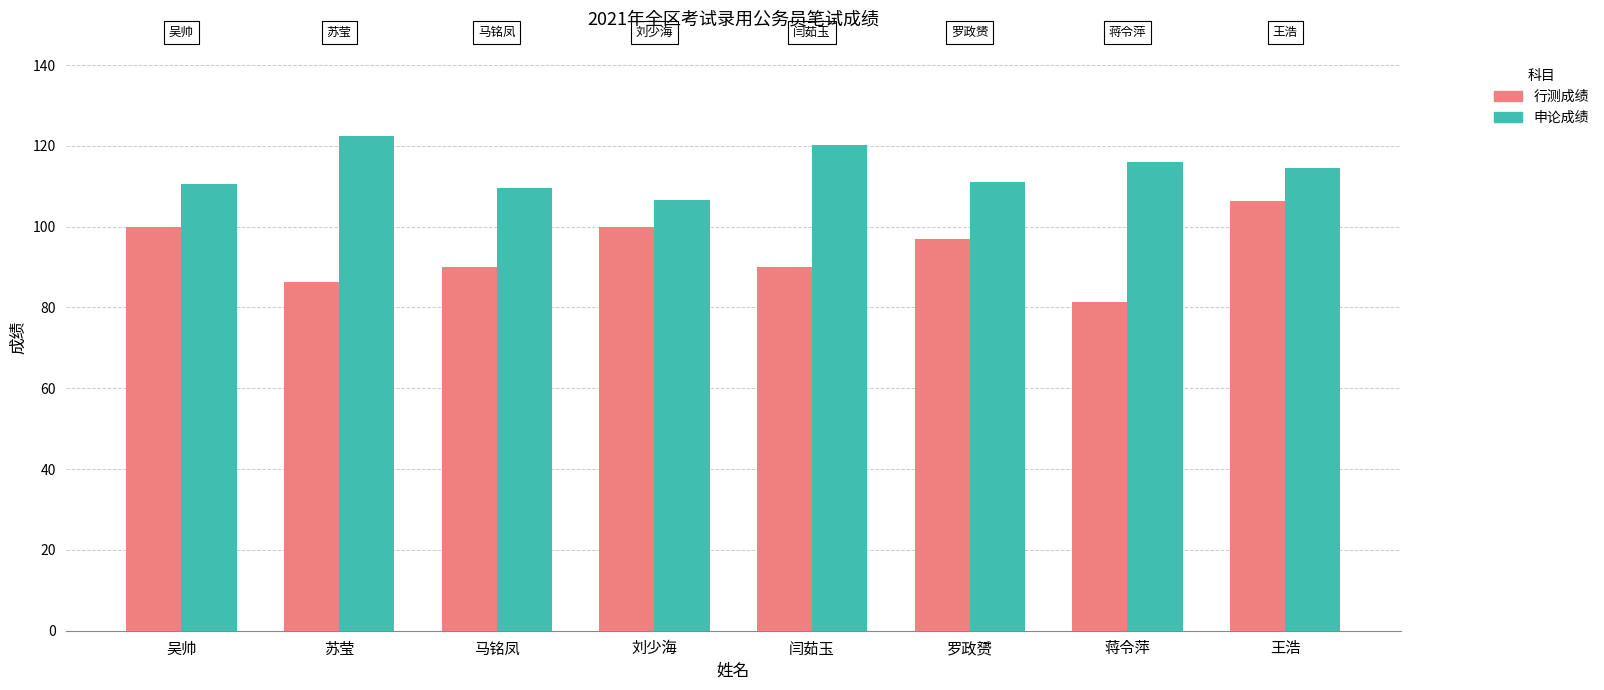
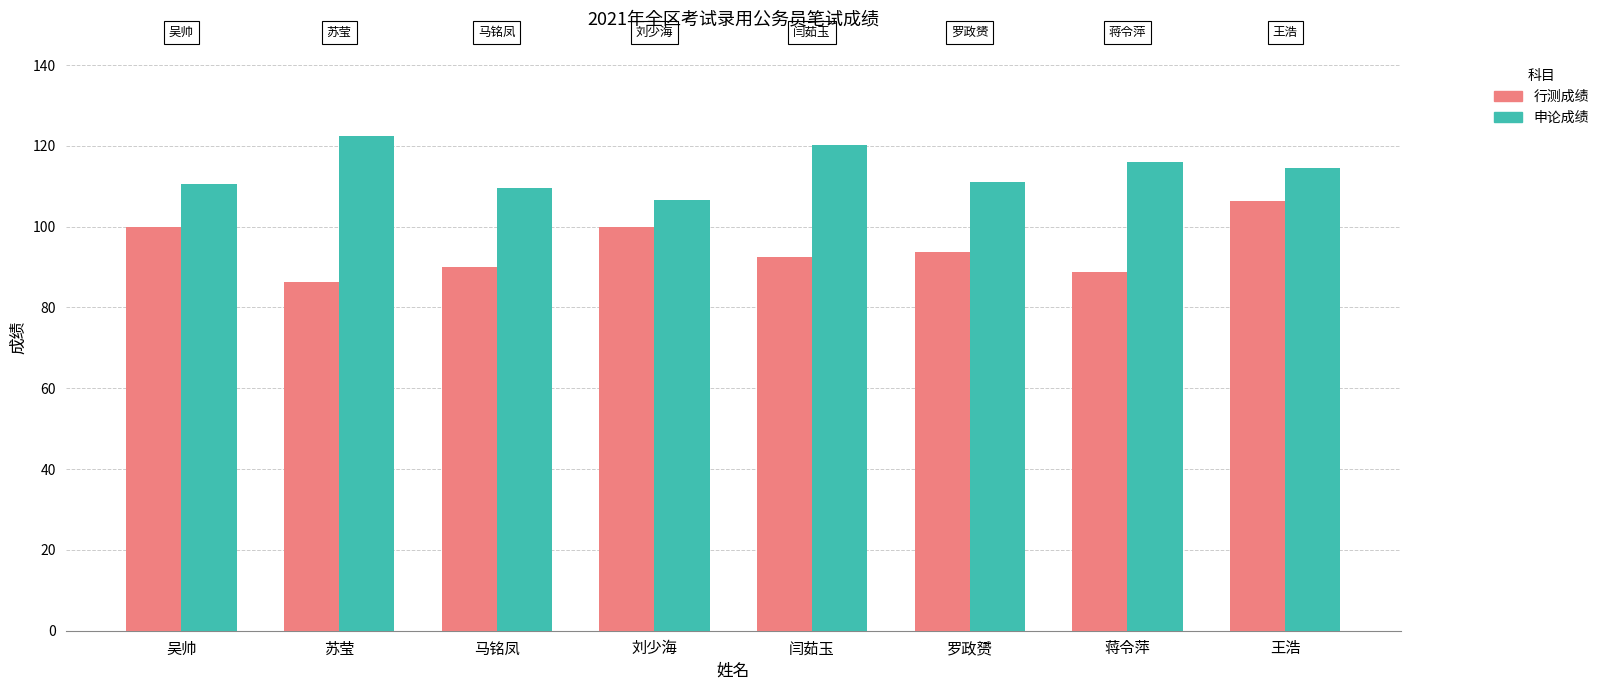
行测成绩, 闫茹玉: 90 -> 93
行测成绩, 罗政赟: 97 -> 94
行测成绩, 蒋令萍: 81 -> 89
